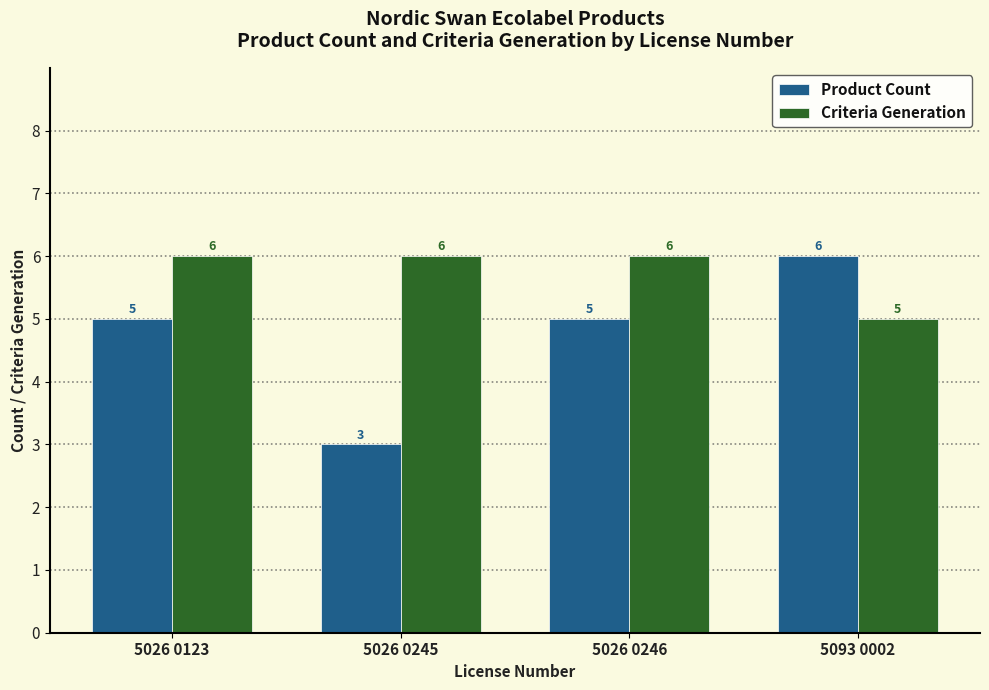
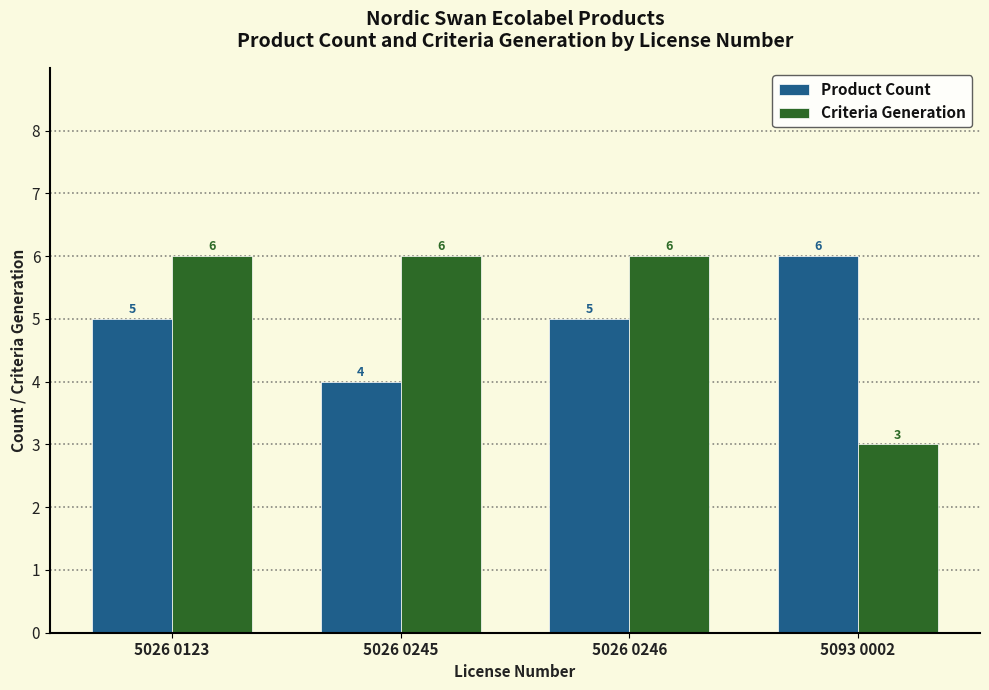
Product Count, 5026 0245: 3 -> 4
Criteria Generation, 5093 0002: 5 -> 3
